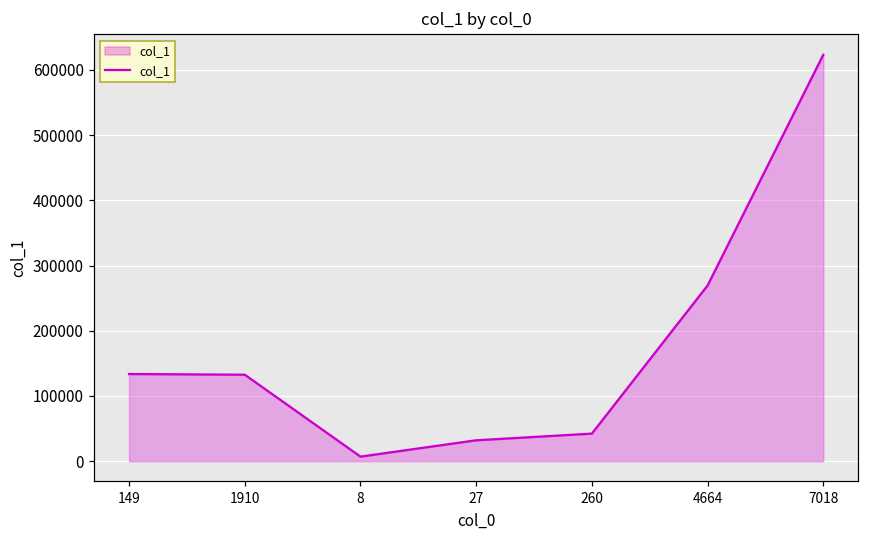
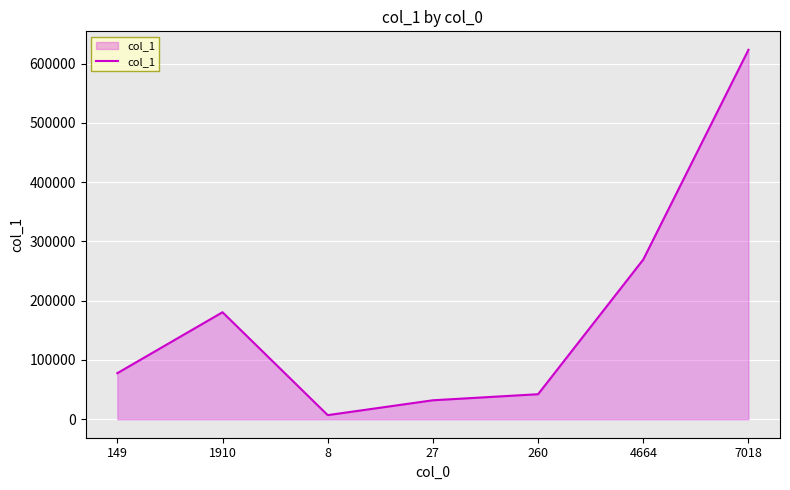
149: 130000 -> 80000
1910: 130000 -> 180000
